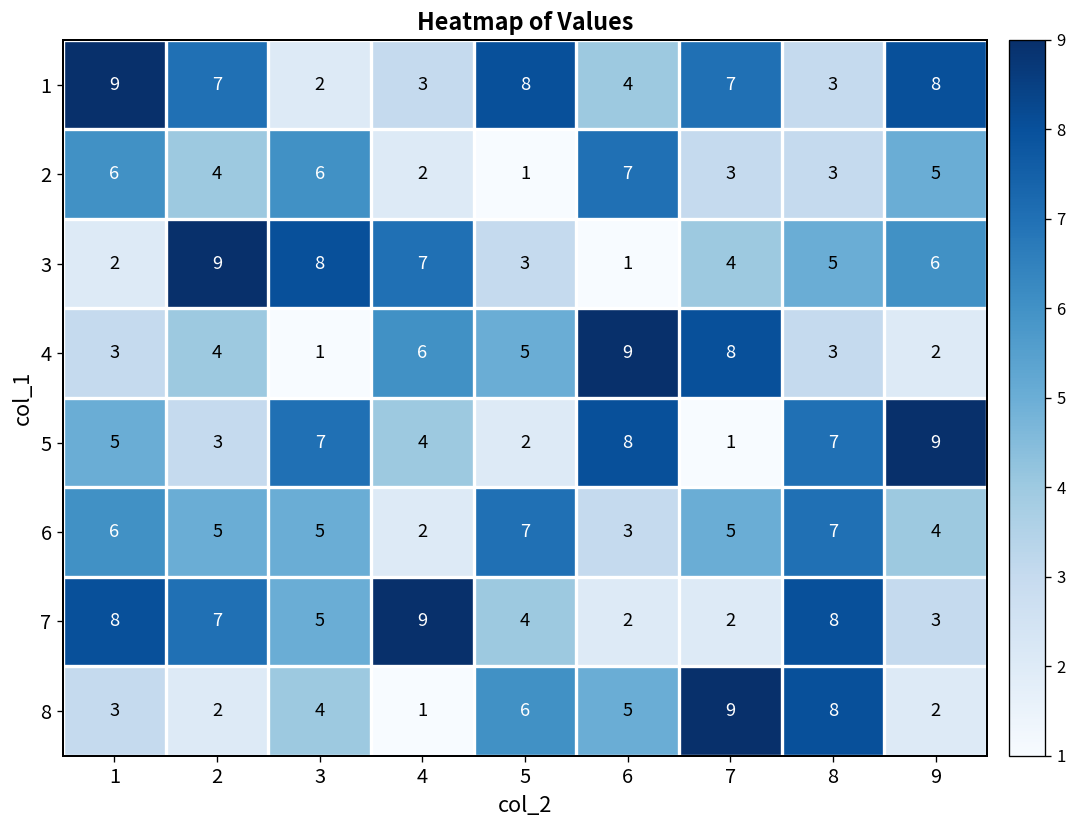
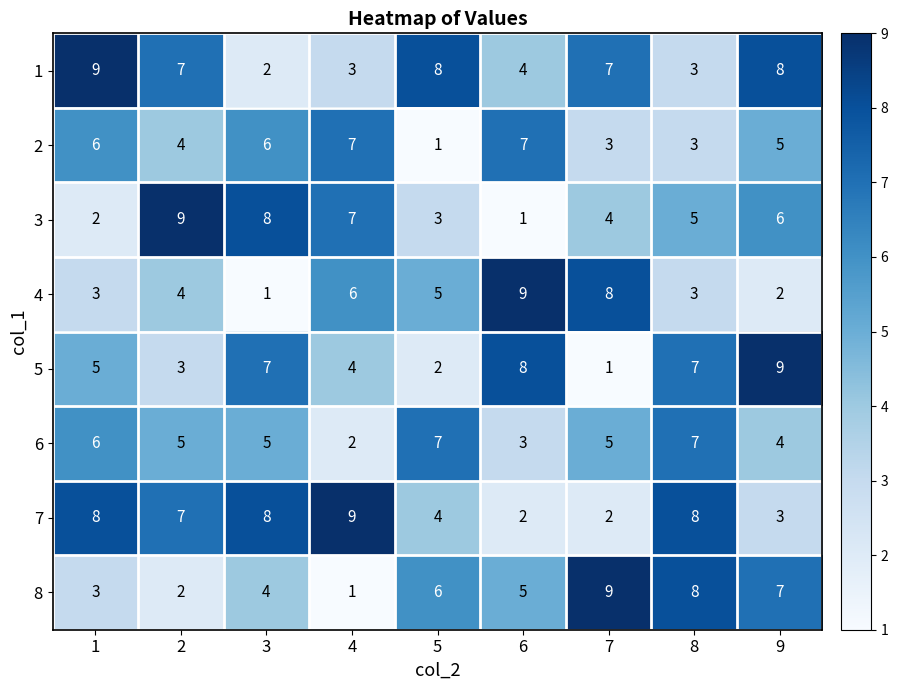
2, 4: 2 -> 7
7, 3: 5 -> 8
8, 9: 2 -> 7
